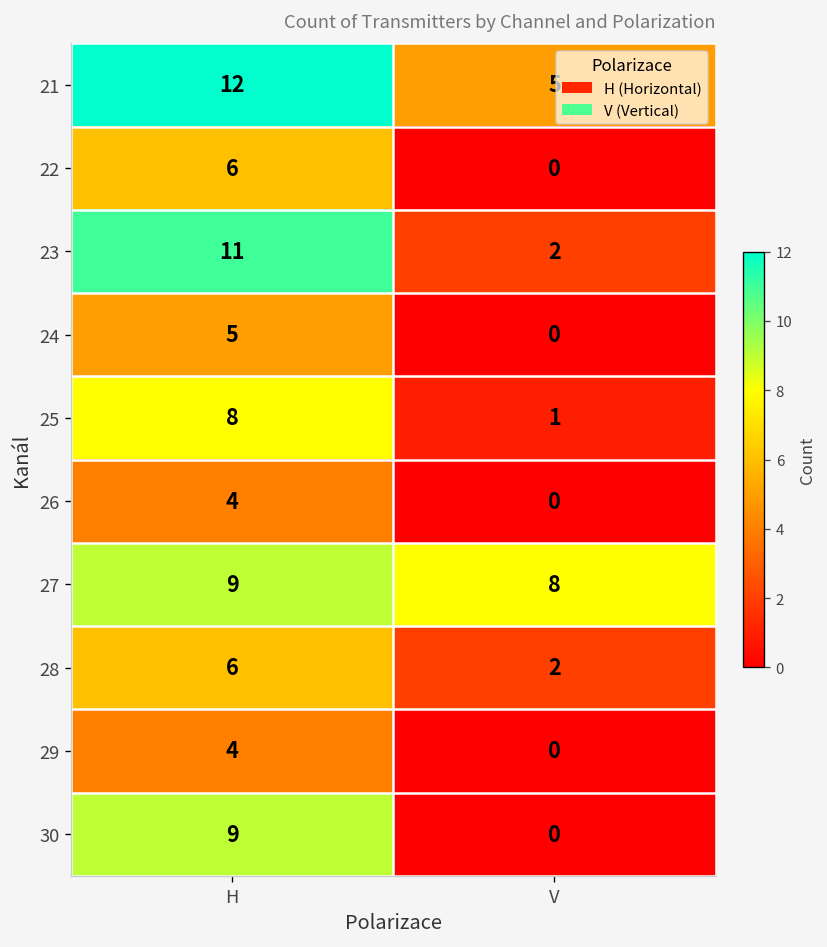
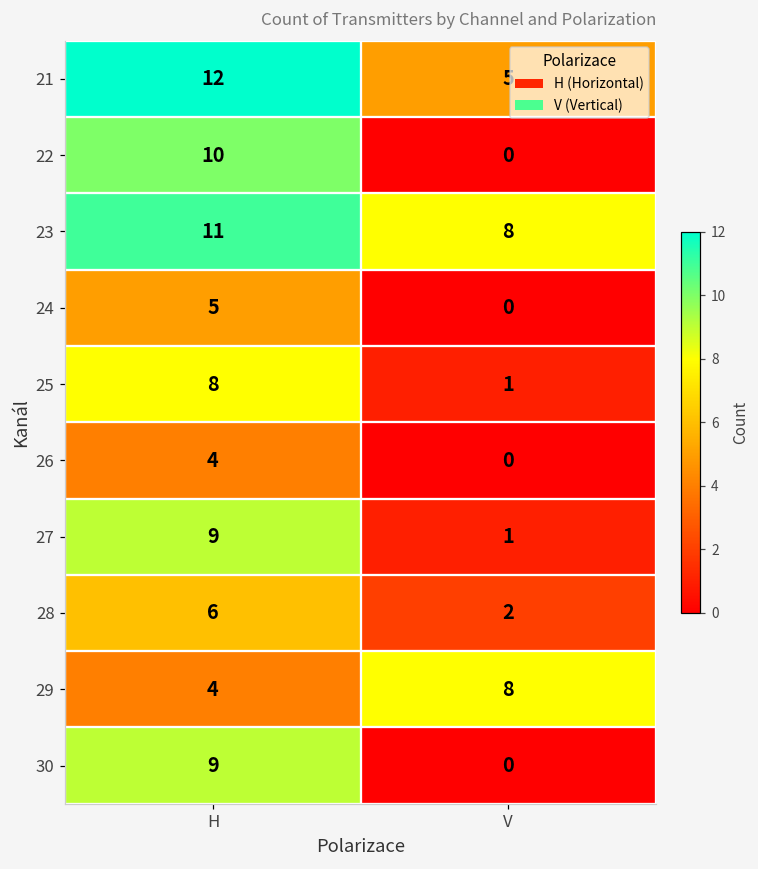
22, H: 6 -> 10
23, V: 2 -> 8
27, V: 8 -> 1
29, V: 0 -> 8
